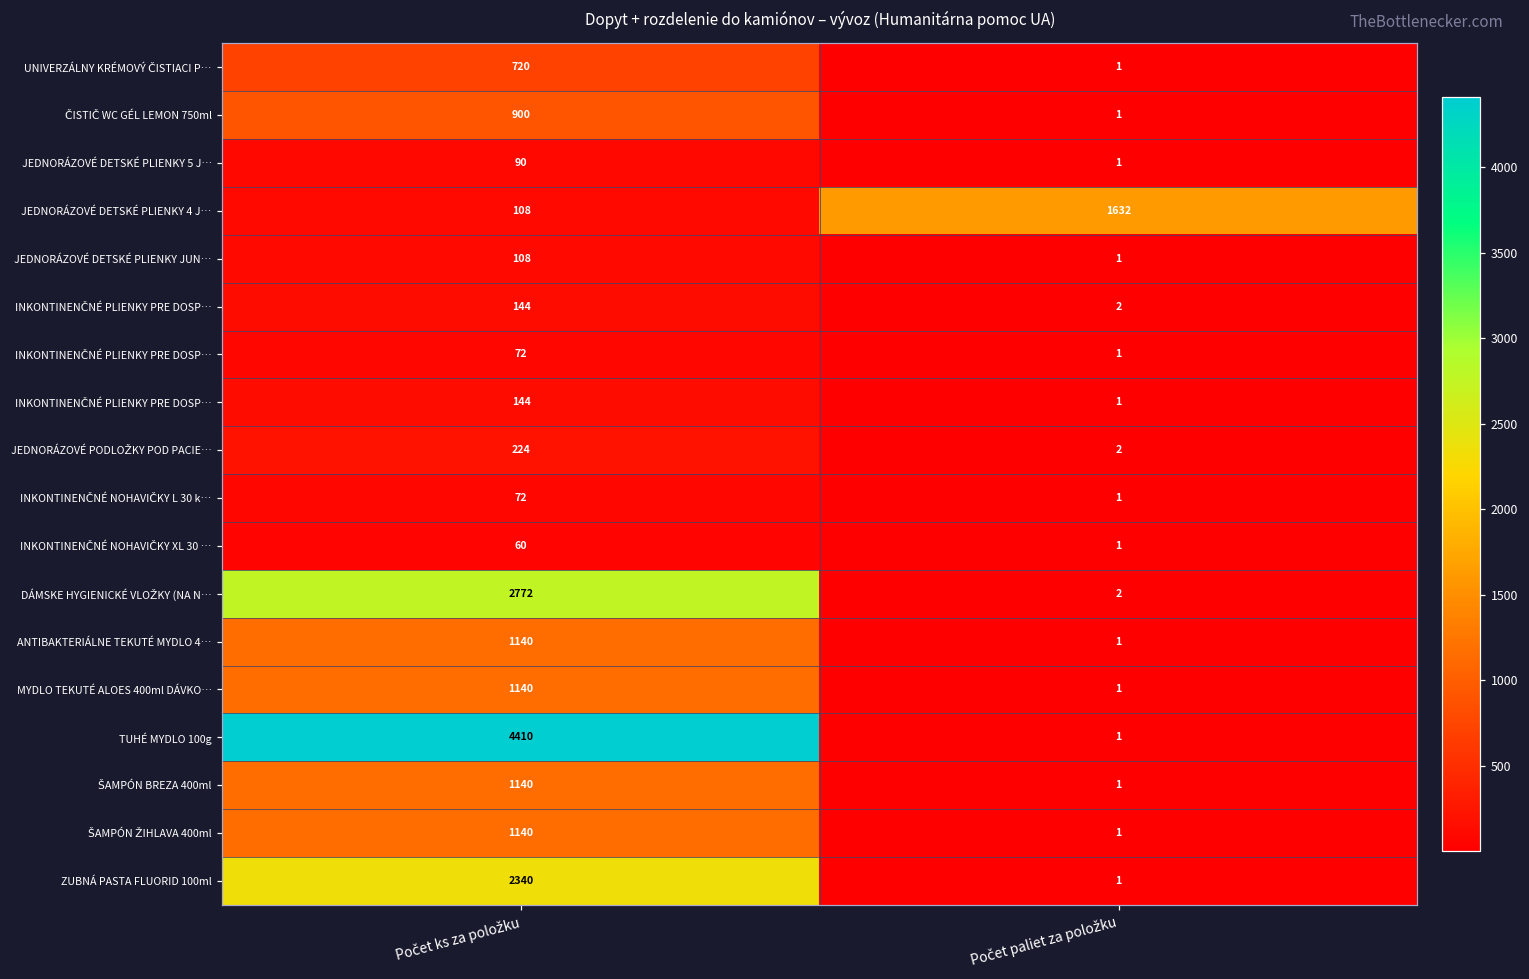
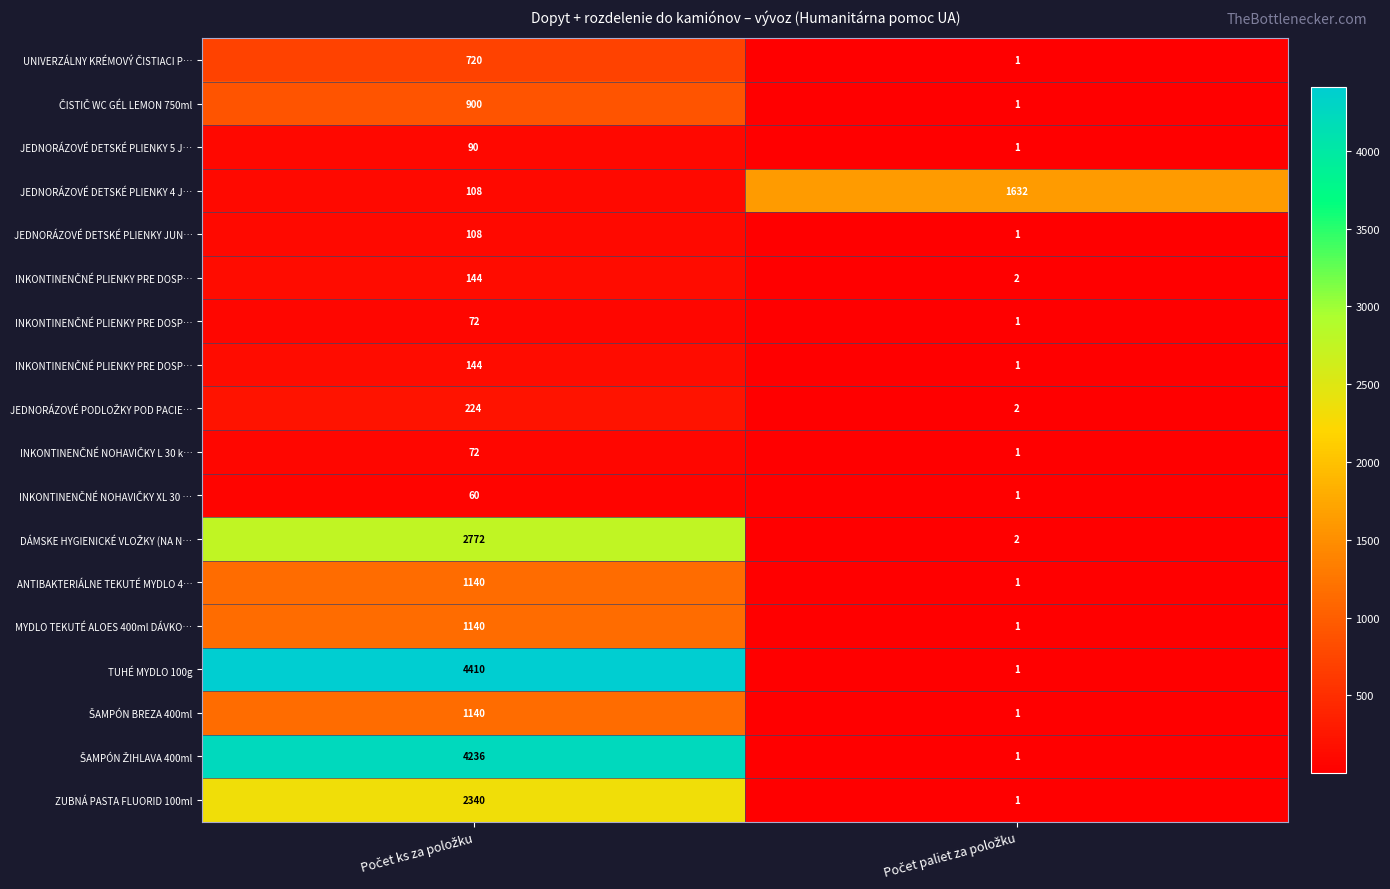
ŠAMPÓN ŽIHLAVA 400ml, Počet ks za položku: 1140 -> 4236
